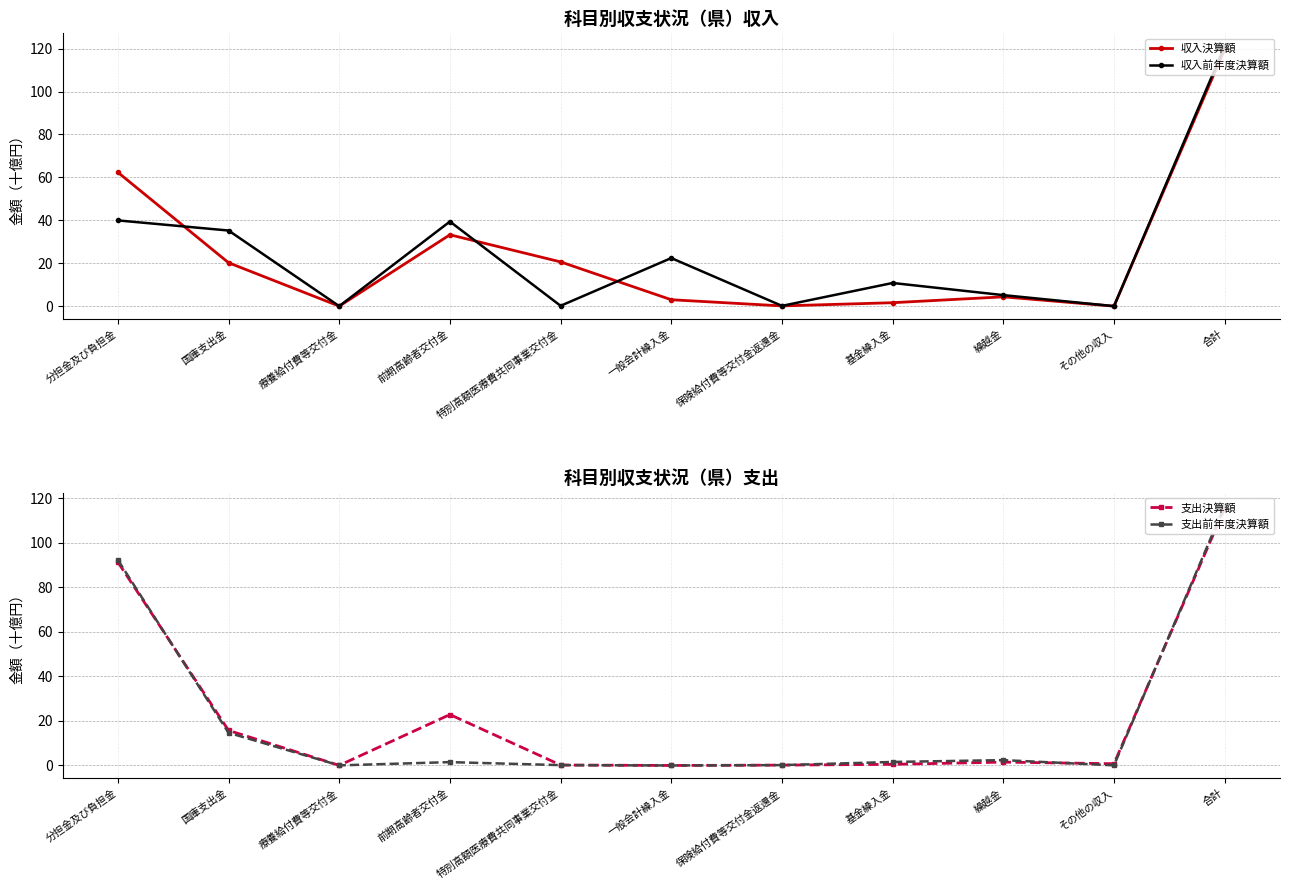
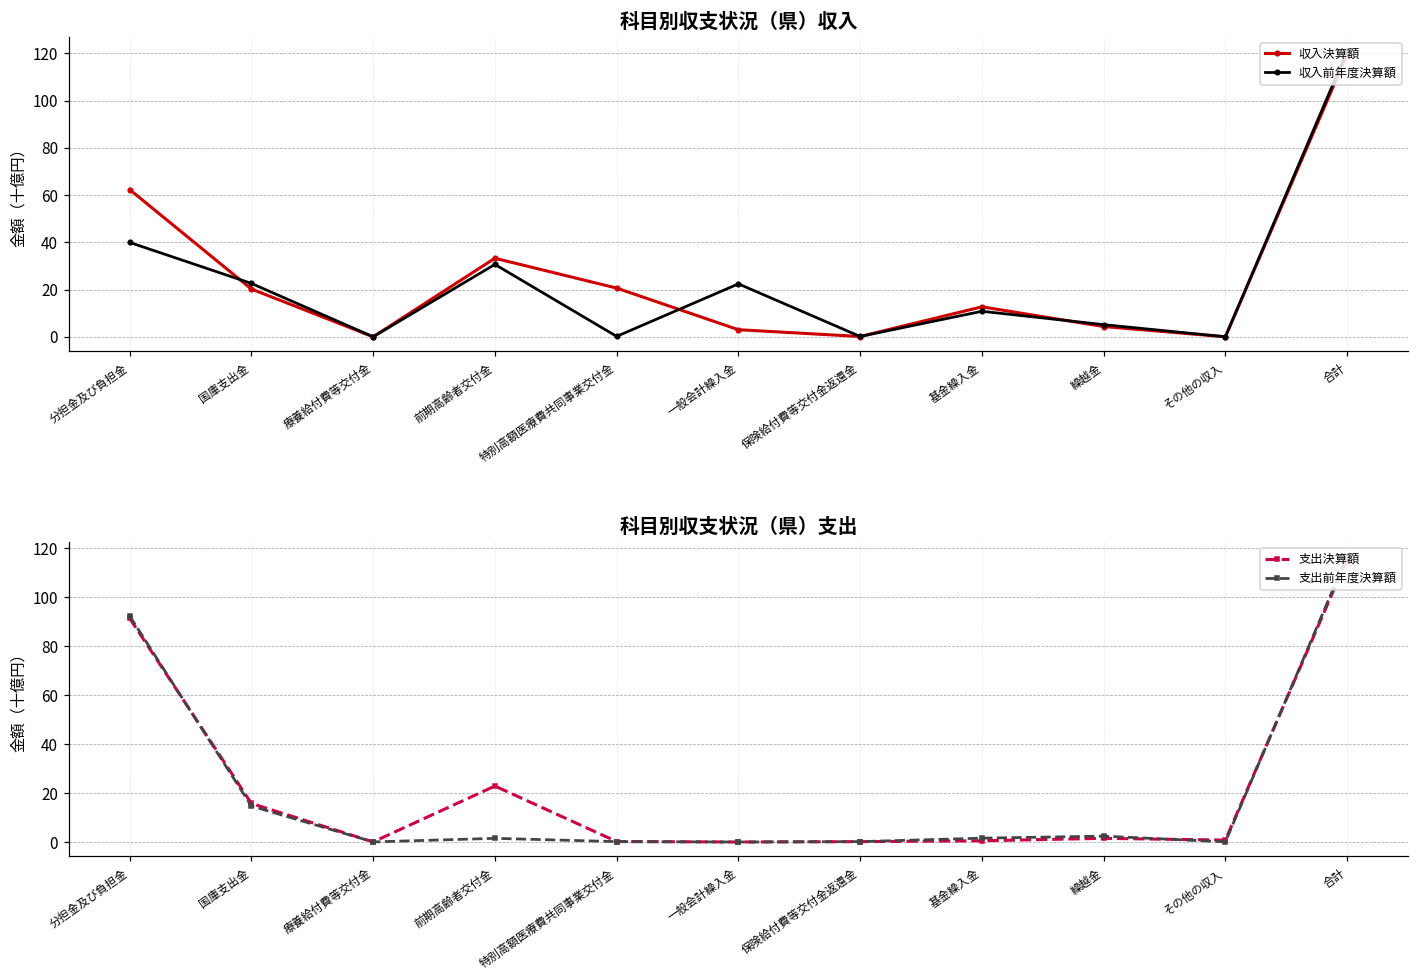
科目別収支状況（県）収入, 収入前年度決算額, 国庫支出金: 35 -> 23
科目別収支状況（県）収入, 収入前年度決算額, 前期高齢者交付金: 39 -> 31
科目別収支状況（県）収入, 収入決算額, 基金繰入金: 2 -> 13
